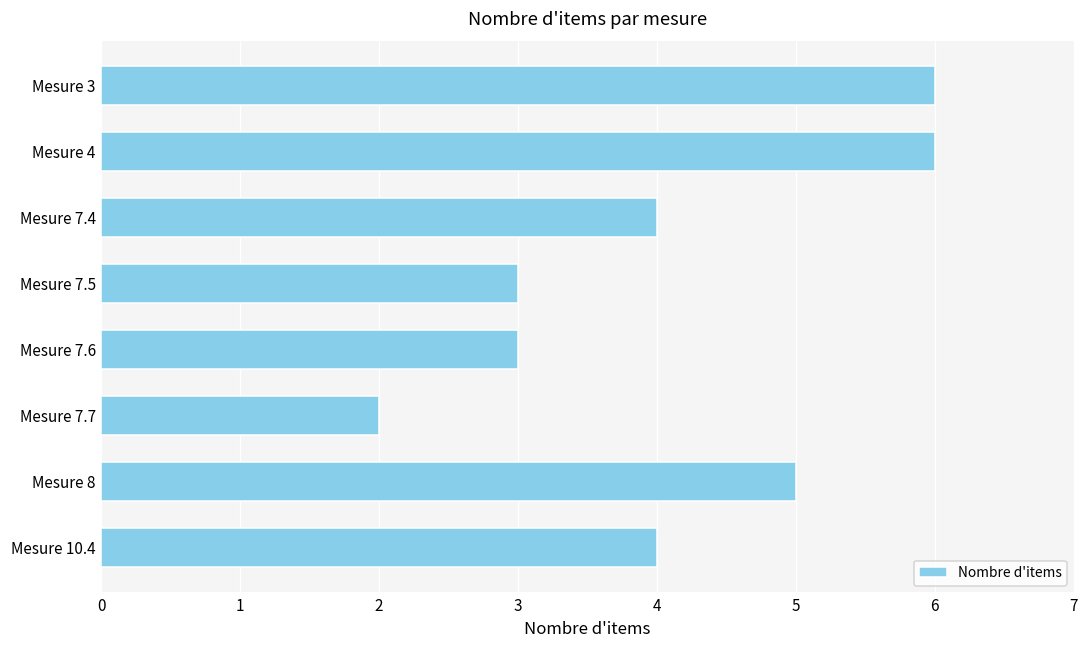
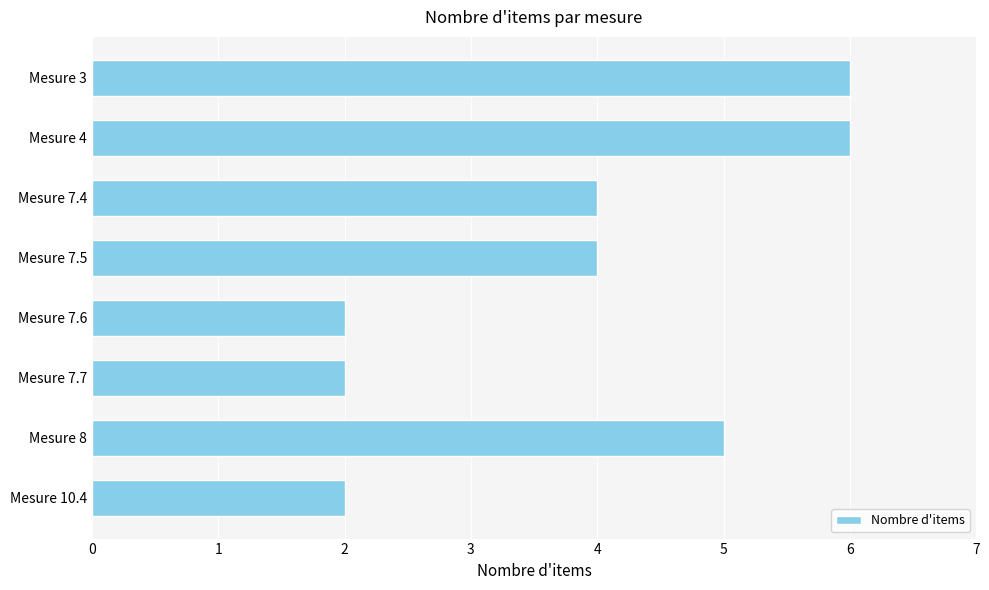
Mesure 7.5: 3 -> 4
Mesure 7.6: 3 -> 2
Mesure 10.4: 4 -> 2
